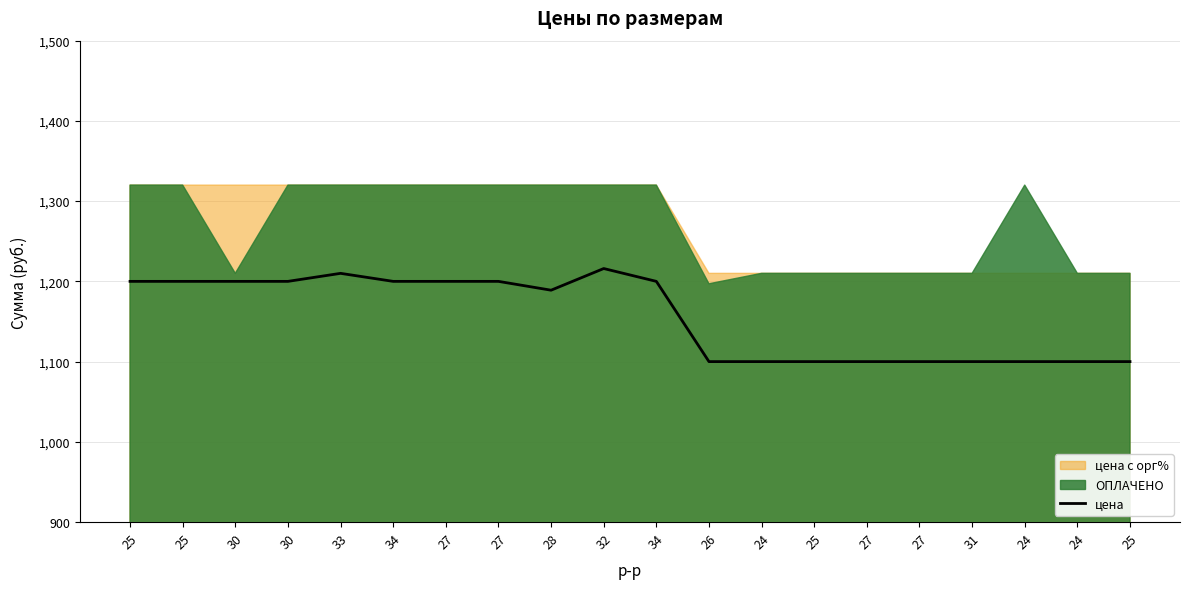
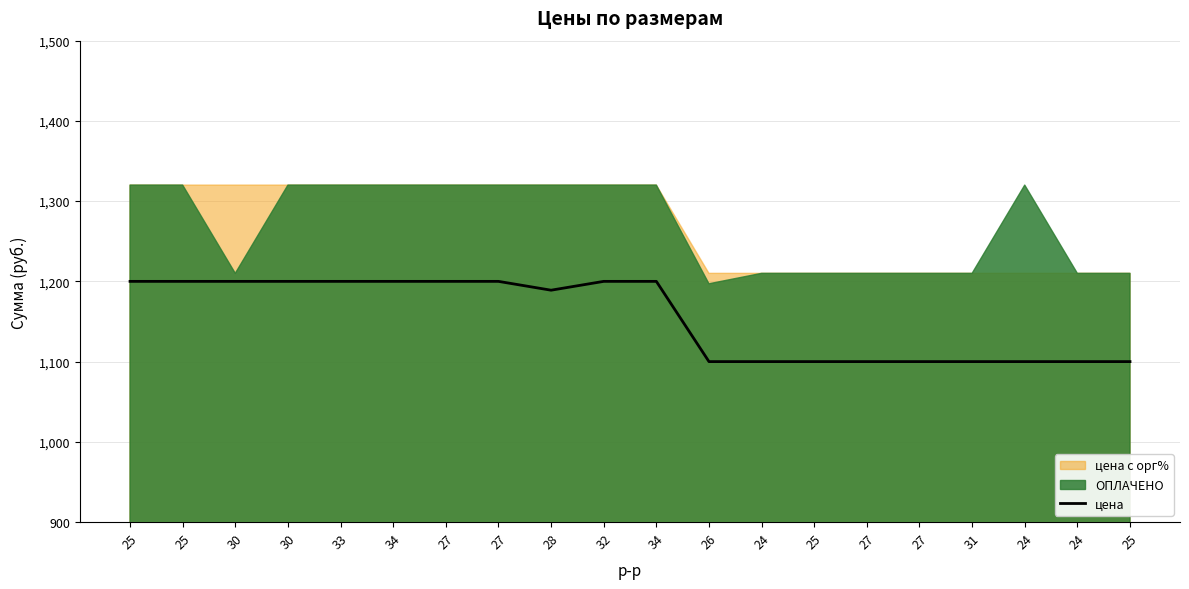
цена, 33: 1,210 -> 1,200
цена, 32: 1,220 -> 1,200
